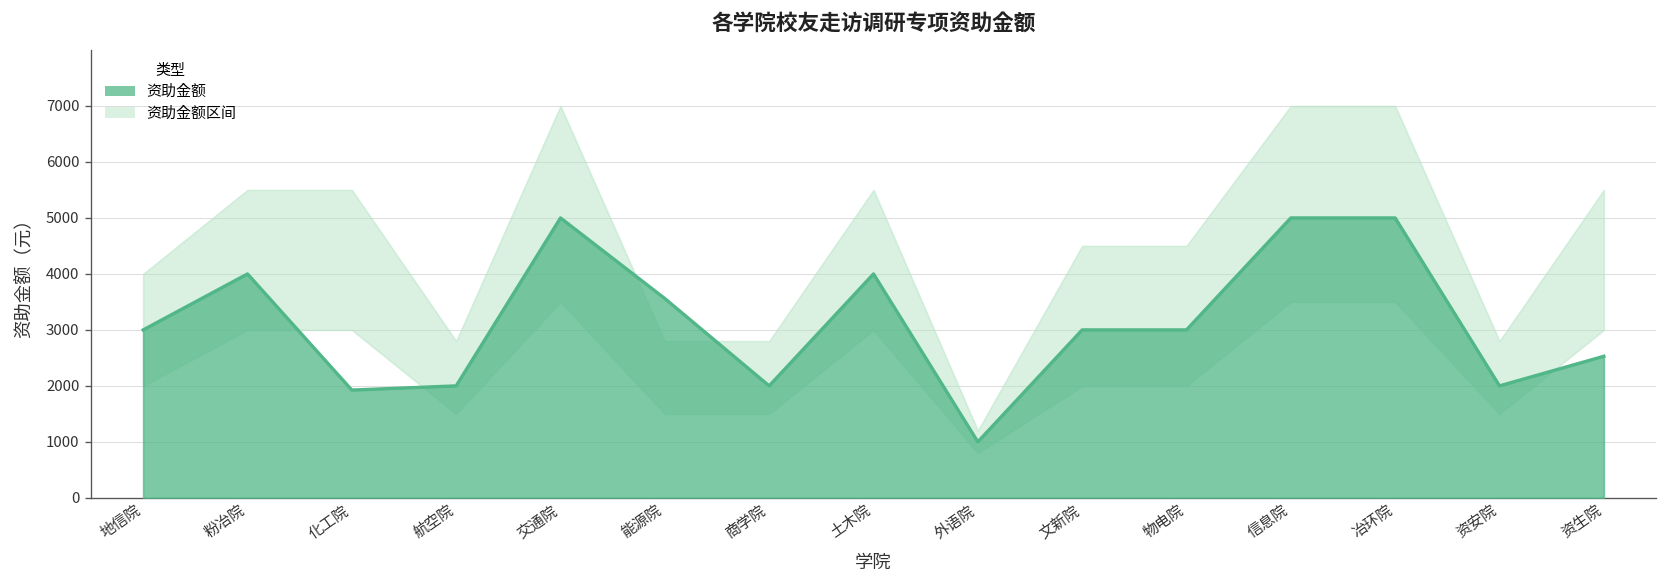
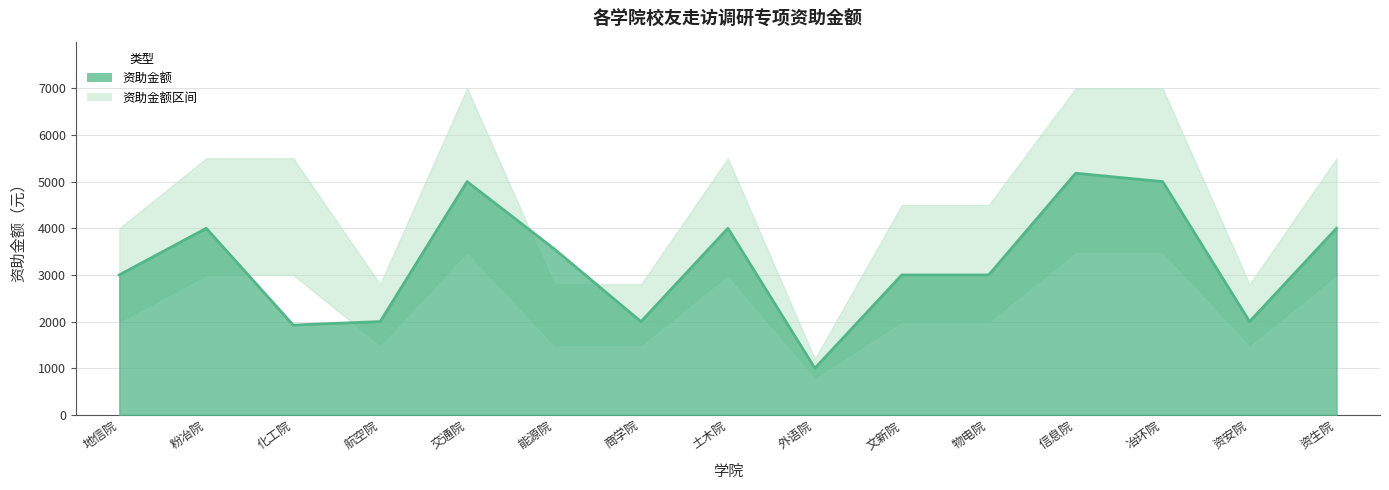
资助金额, 信息院: 5000 -> 5200
资助金额, 资生院: 2500 -> 4000
